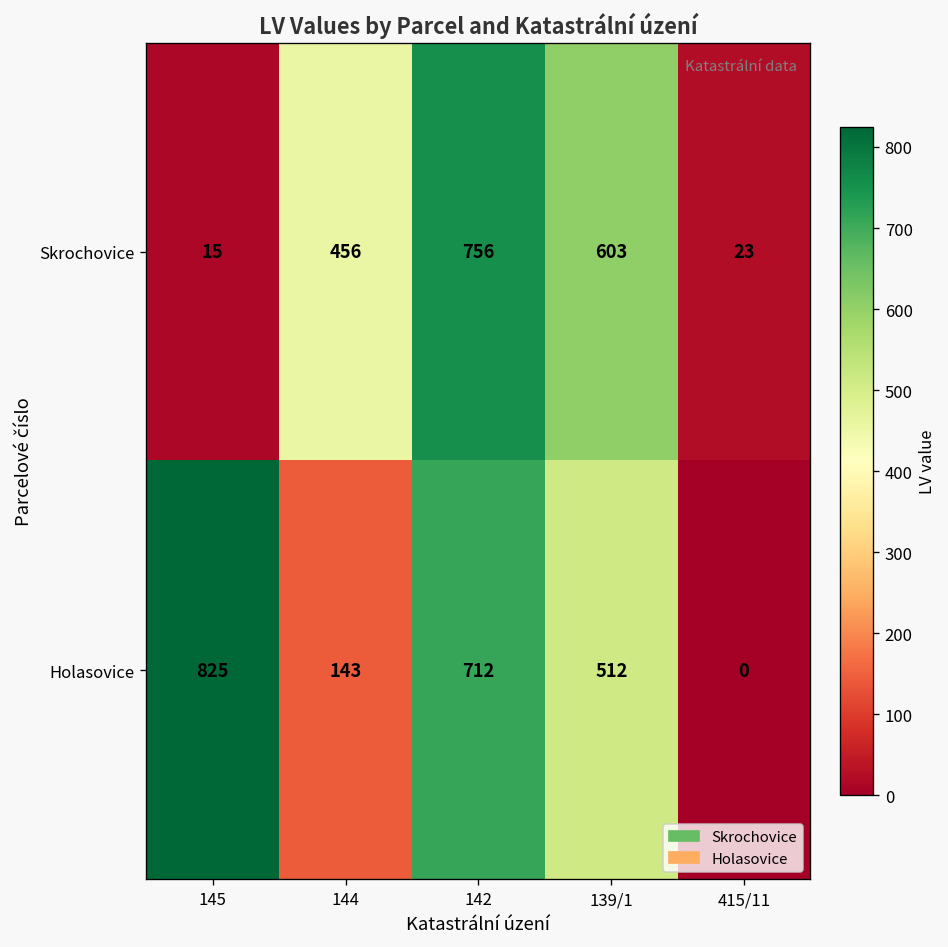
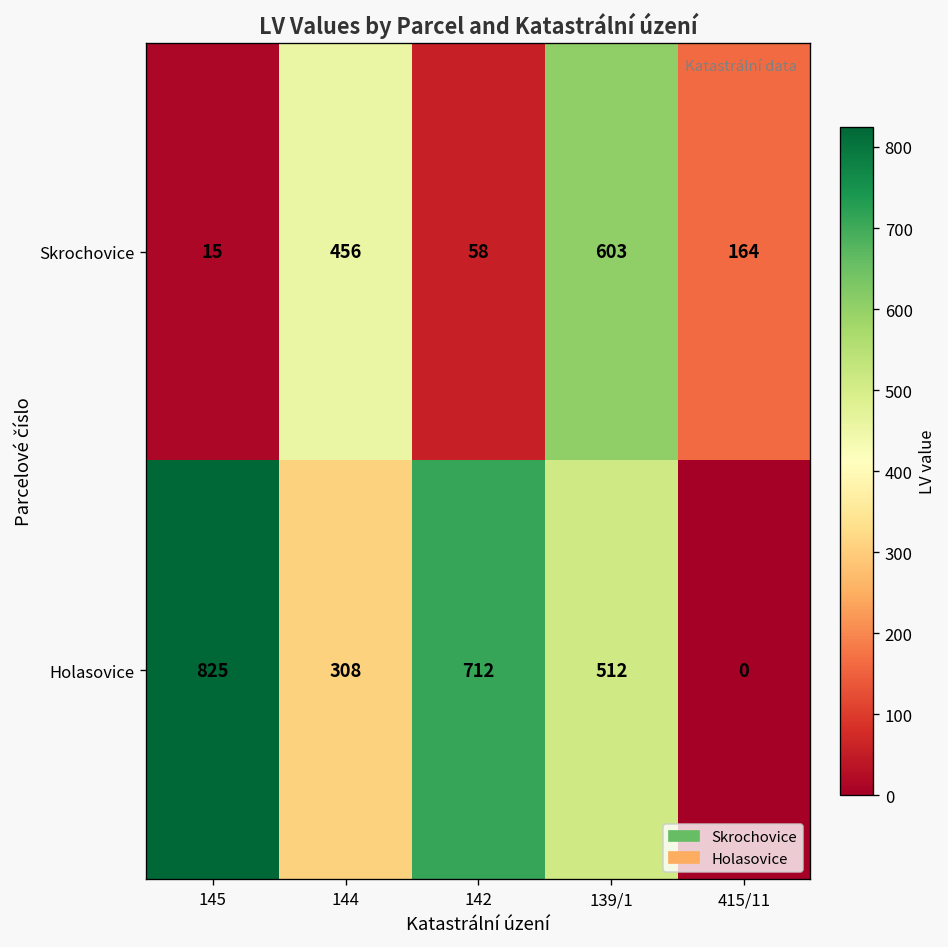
Skrochovice, 142: 756 -> 58
Skrochovice, 415/11: 23 -> 164
Holasovice, 144: 143 -> 308
